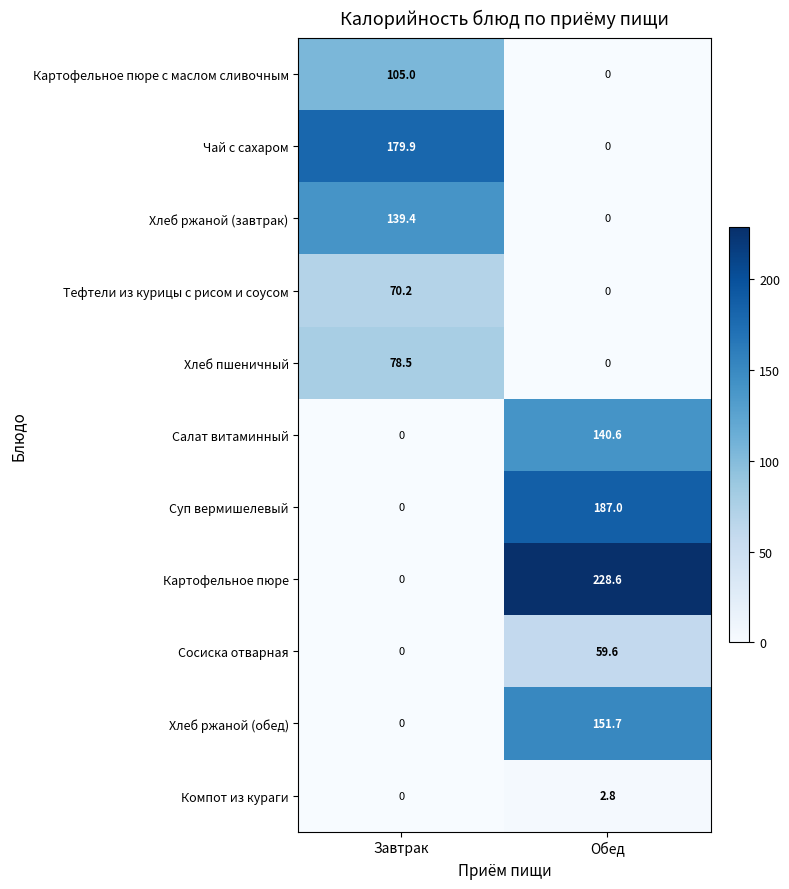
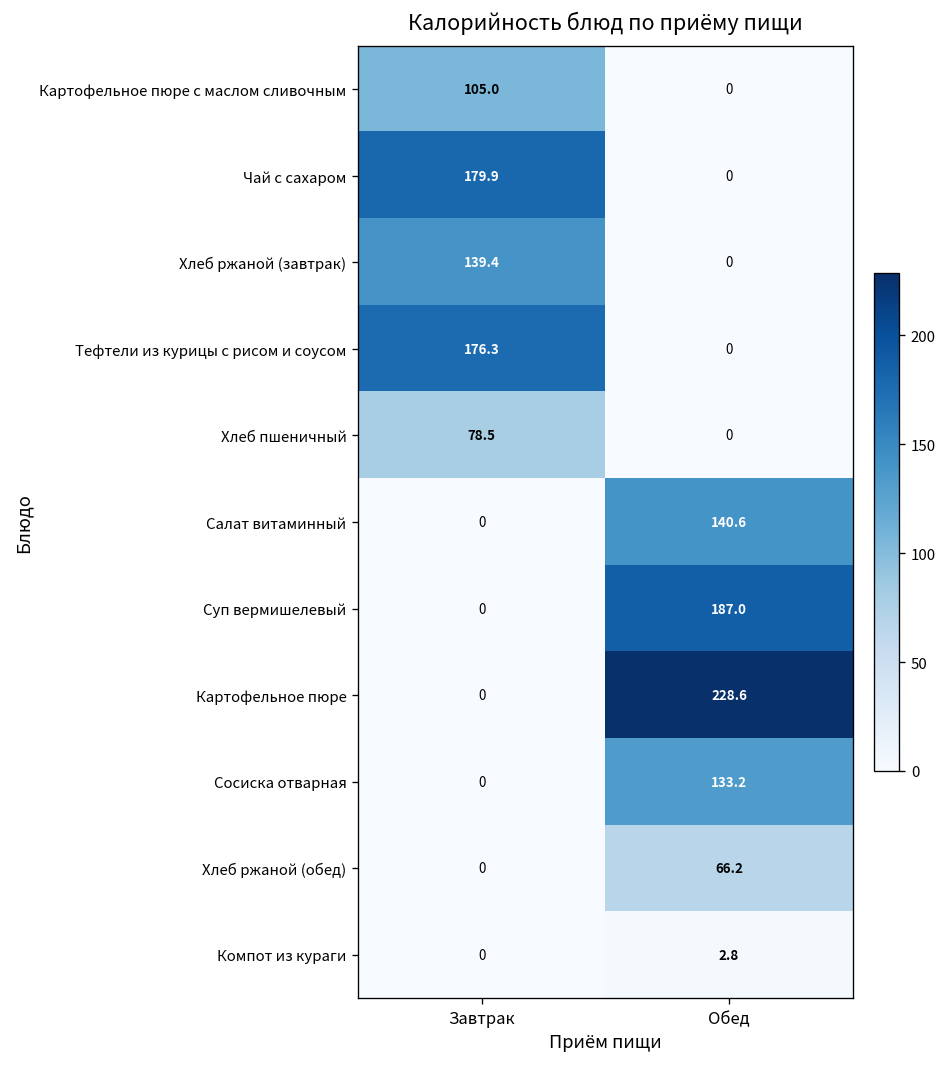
Тефтели из курицы с рисом и соусом, Завтрак: 70.2 -> 176.3
Сосиска отварная, Обед: 59.6 -> 133.2
Хлеб ржаной (обед), Обед: 151.7 -> 66.2
